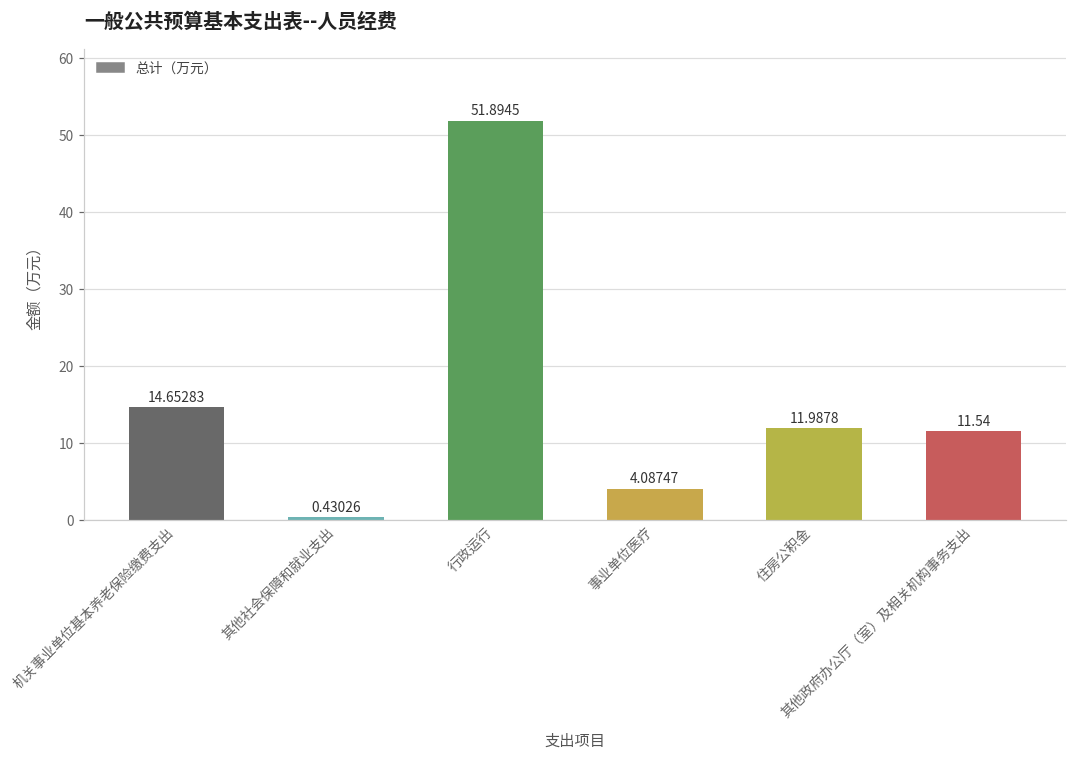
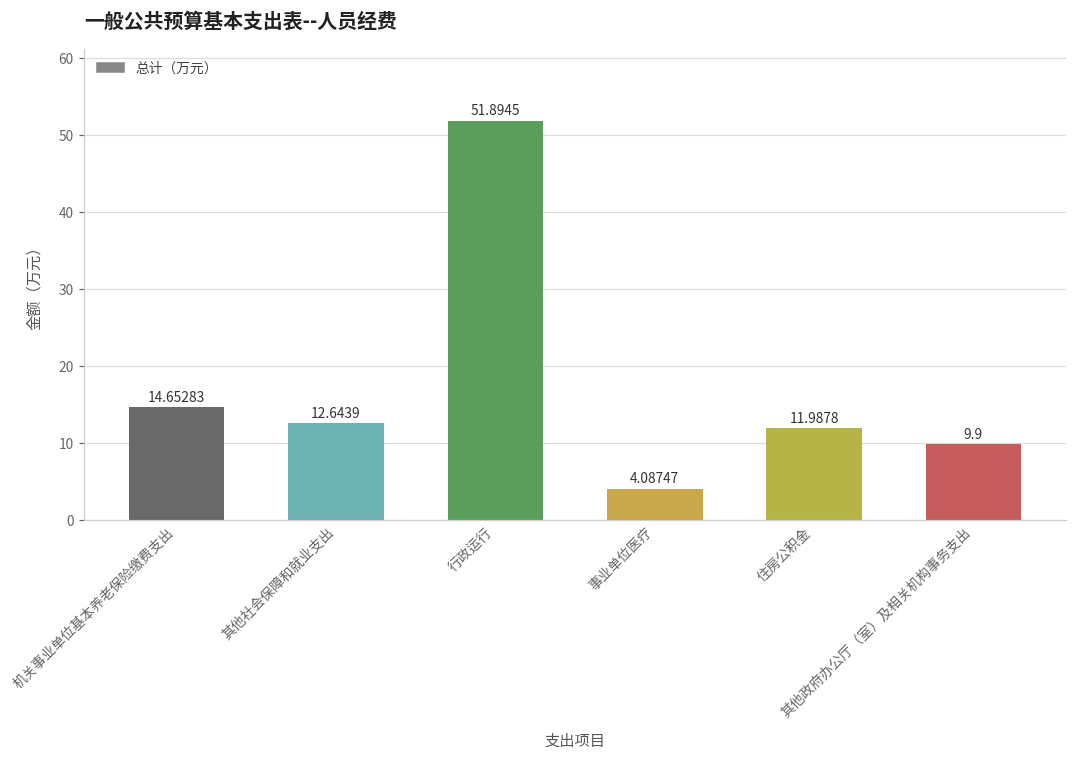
其他社会保障和就业支出: 0.43026 -> 12.6439
其他政府办公厅（室）及相关机构事务支出: 11.54 -> 9.9
